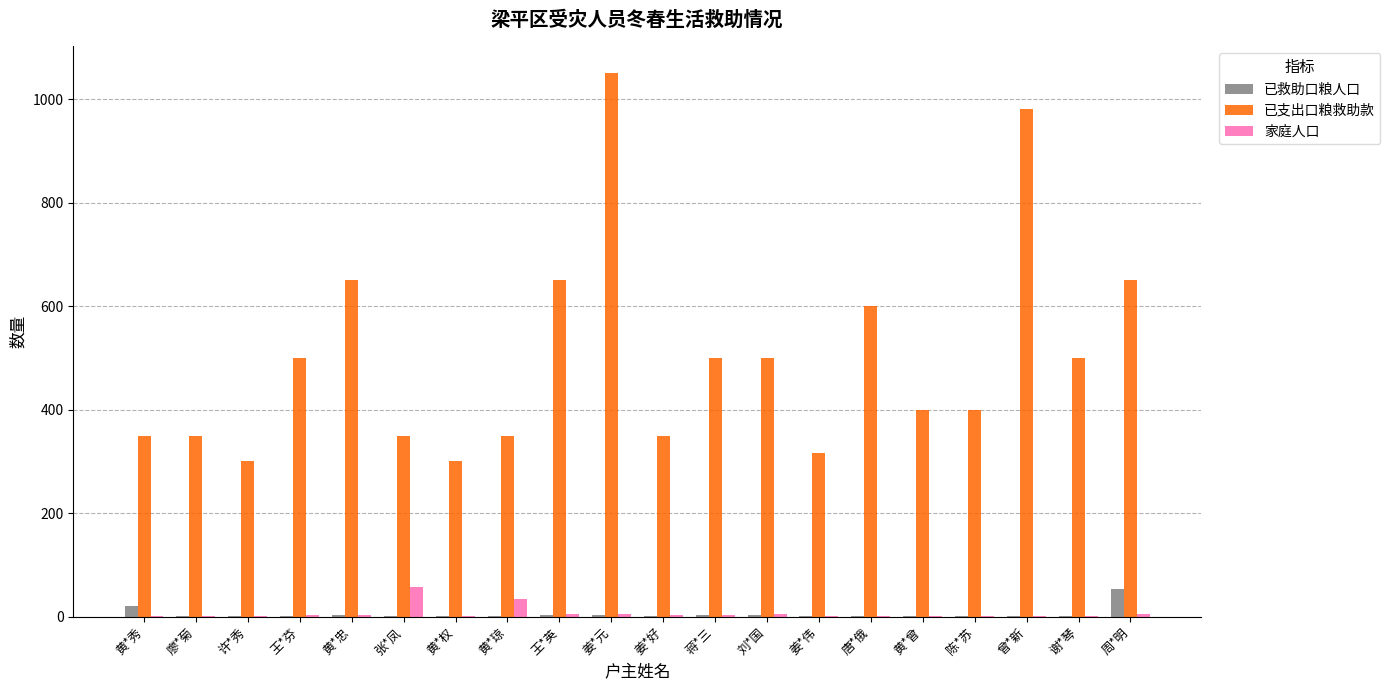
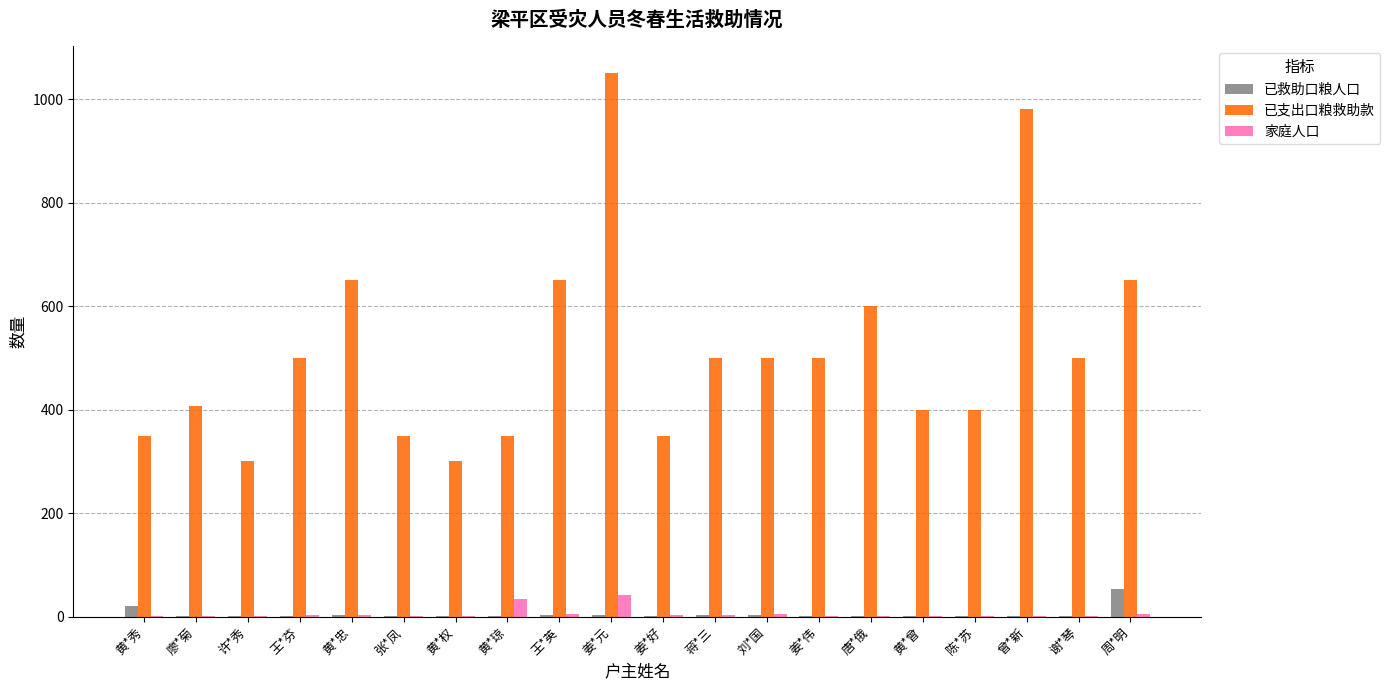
已支出口粮救助款, 廖*菊: 350 -> 410
家庭人口, 张*凤: 60 -> 0
家庭人口, 姜*元: 10 -> 40
已支出口粮救助款, 姜*伟: 320 -> 500
